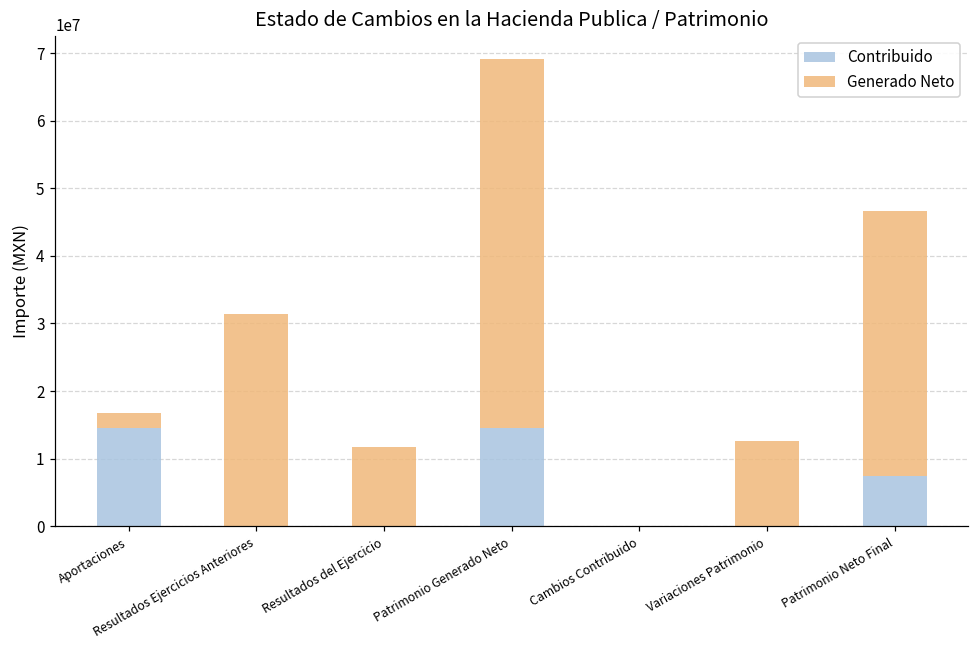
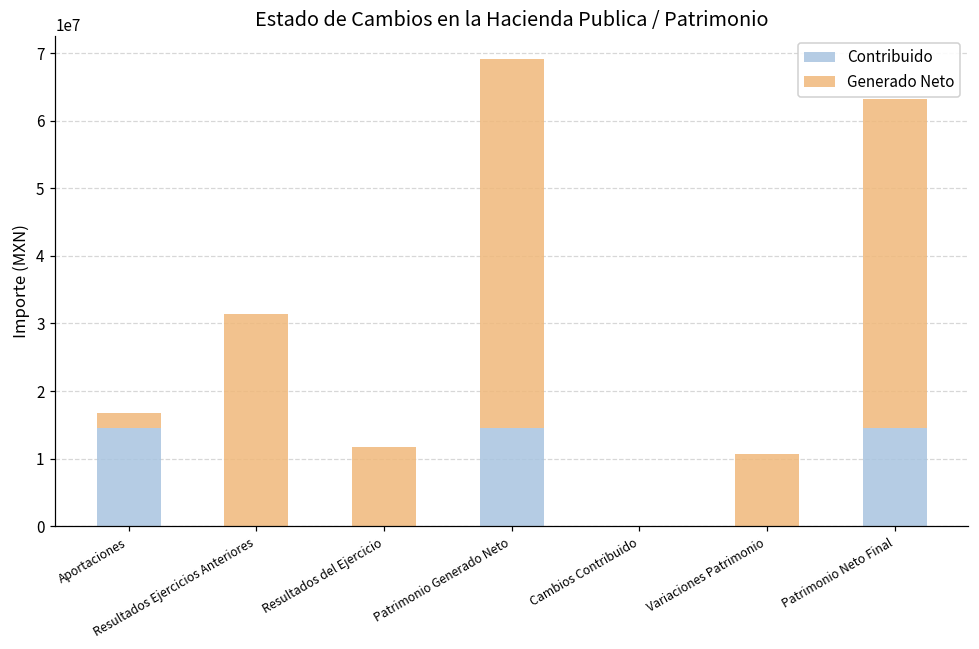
Generado Neto, Variaciones Patrimonio: 13000000 -> 11000000
Contribuido, Patrimonio Neto Final: 7000000 -> 15000000
Generado Neto, Patrimonio Neto Final: 39000000 -> 49000000
